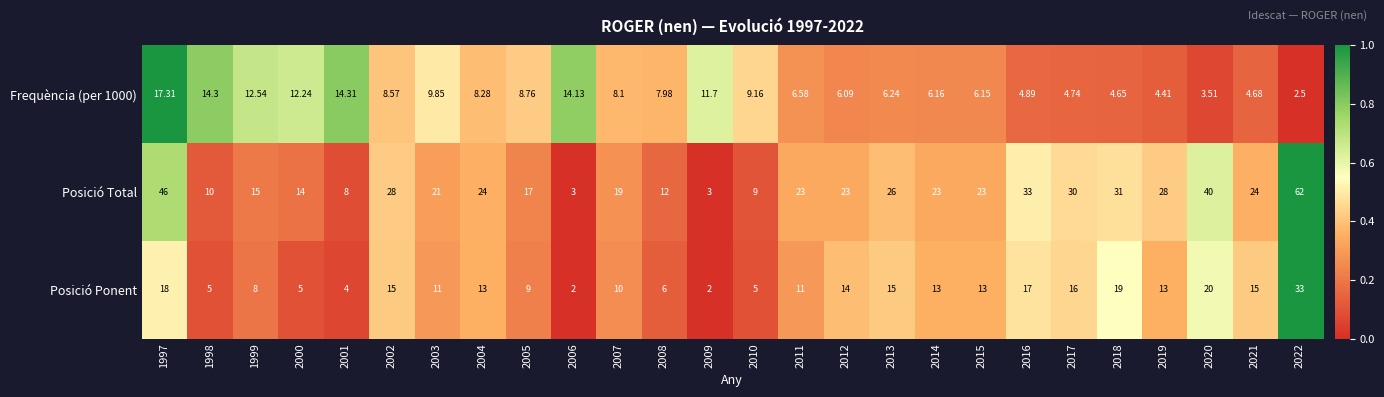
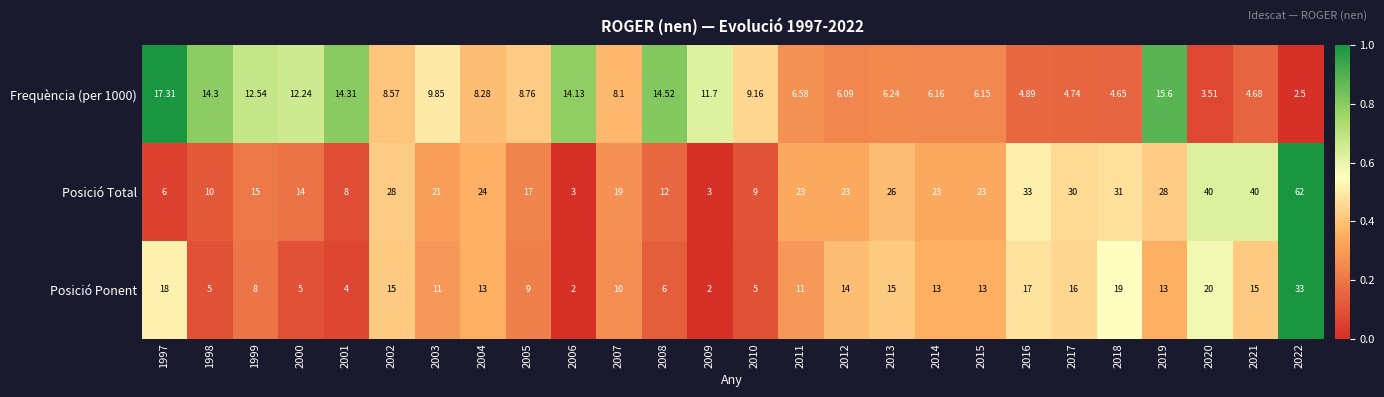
Frequència (per 1000), 2008: 7.98 -> 14.52
Frequència (per 1000), 2019: 4.41 -> 15.6
Posició Total, 1997: 46 -> 6
Posició Total, 2021: 24 -> 40
